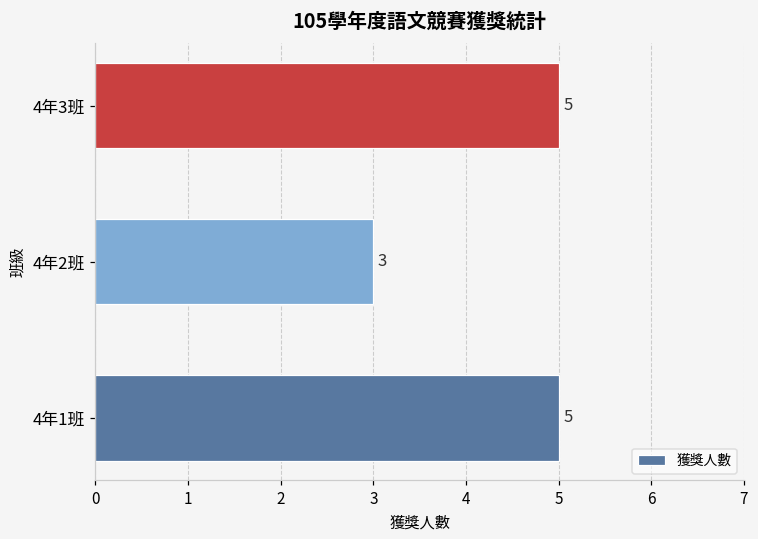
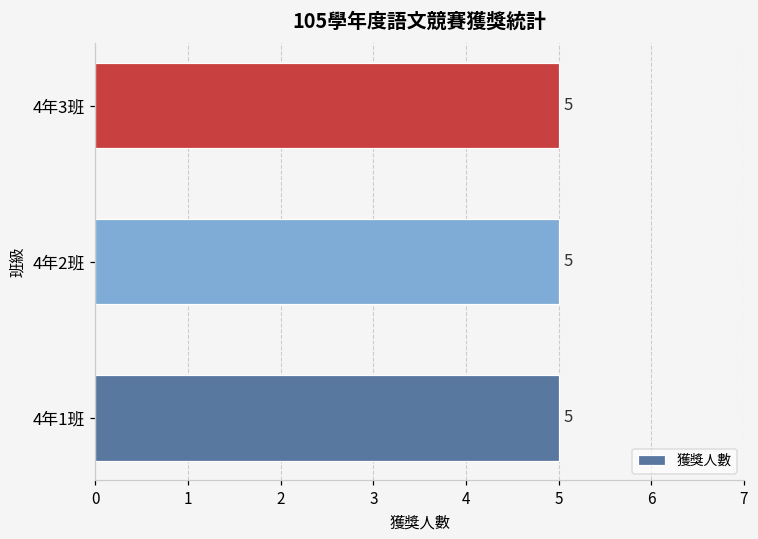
4年2班: 3 -> 5
